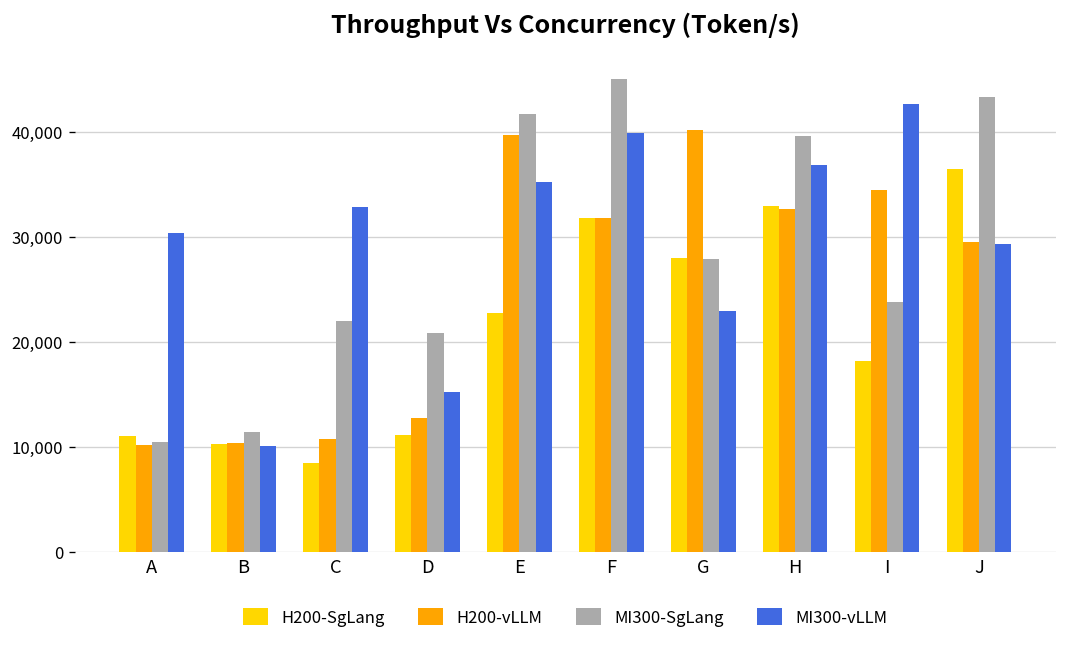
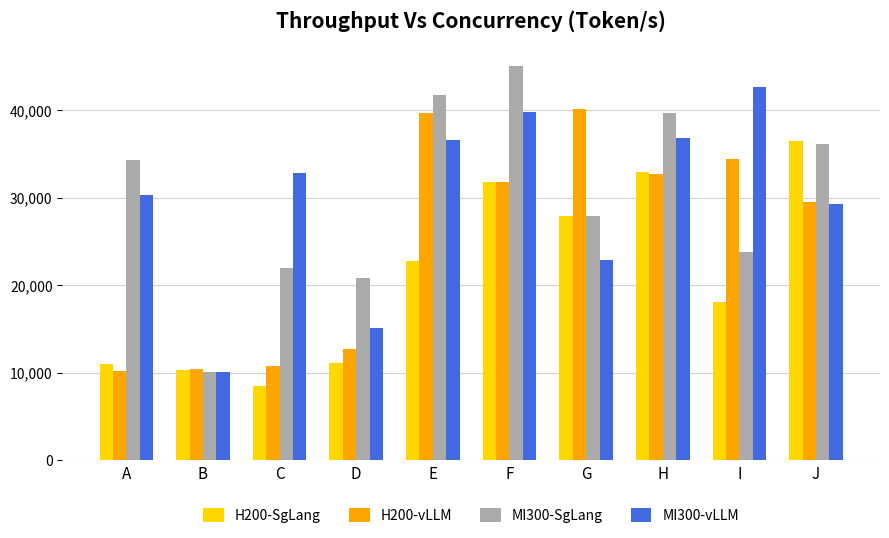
MI300-SgLang, A: 10,000 -> 34,000
MI300-SgLang, B: 11,000 -> 10,000
MI300-vLLM, E: 35,000 -> 37,000
MI300-SgLang, J: 43,000 -> 36,000
